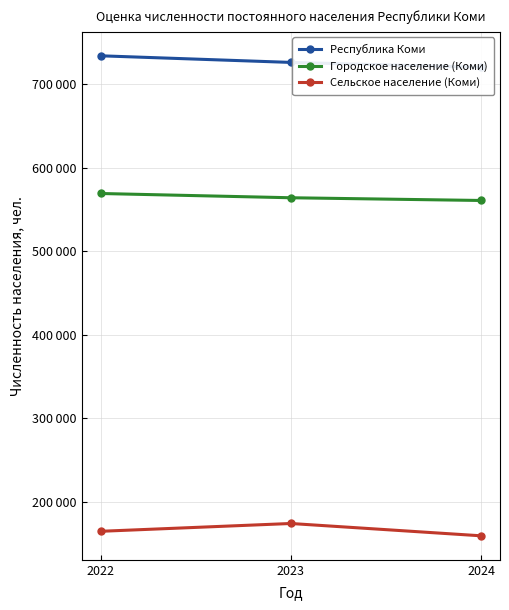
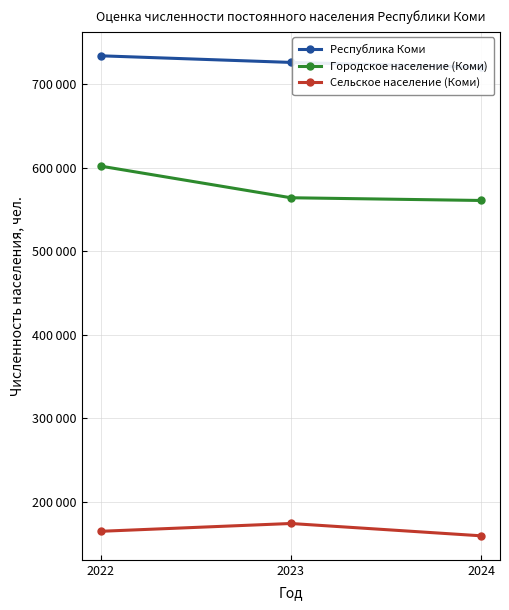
Городское население (Коми), 2022: 570000 -> 600000
